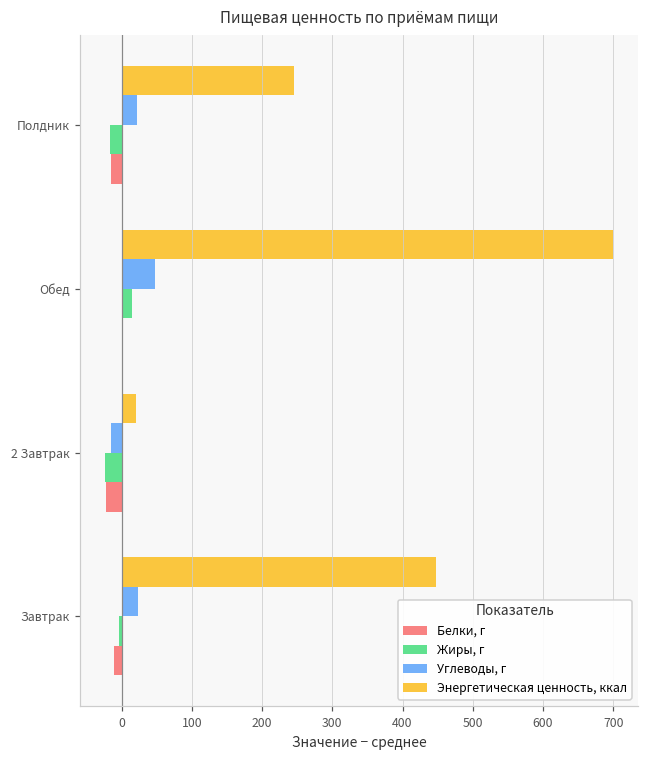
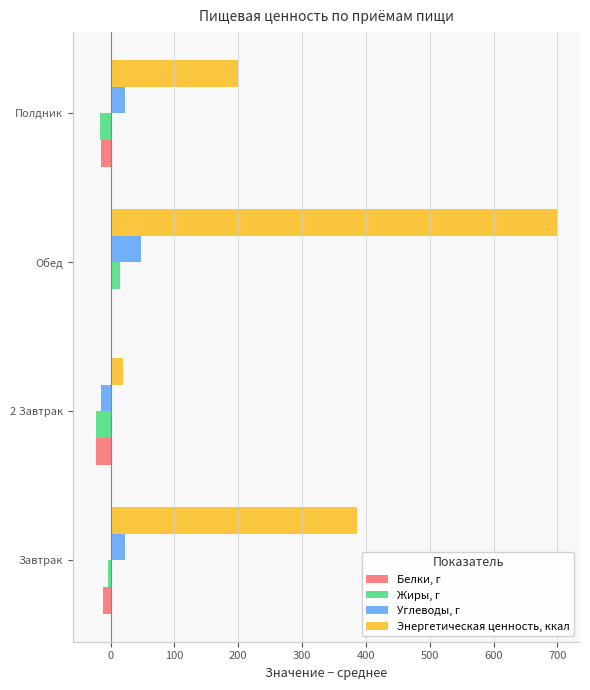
Энергетическая ценность, ккал, Полдник: 240 -> 200
Энергетическая ценность, ккал, Завтрак: 450 -> 390
